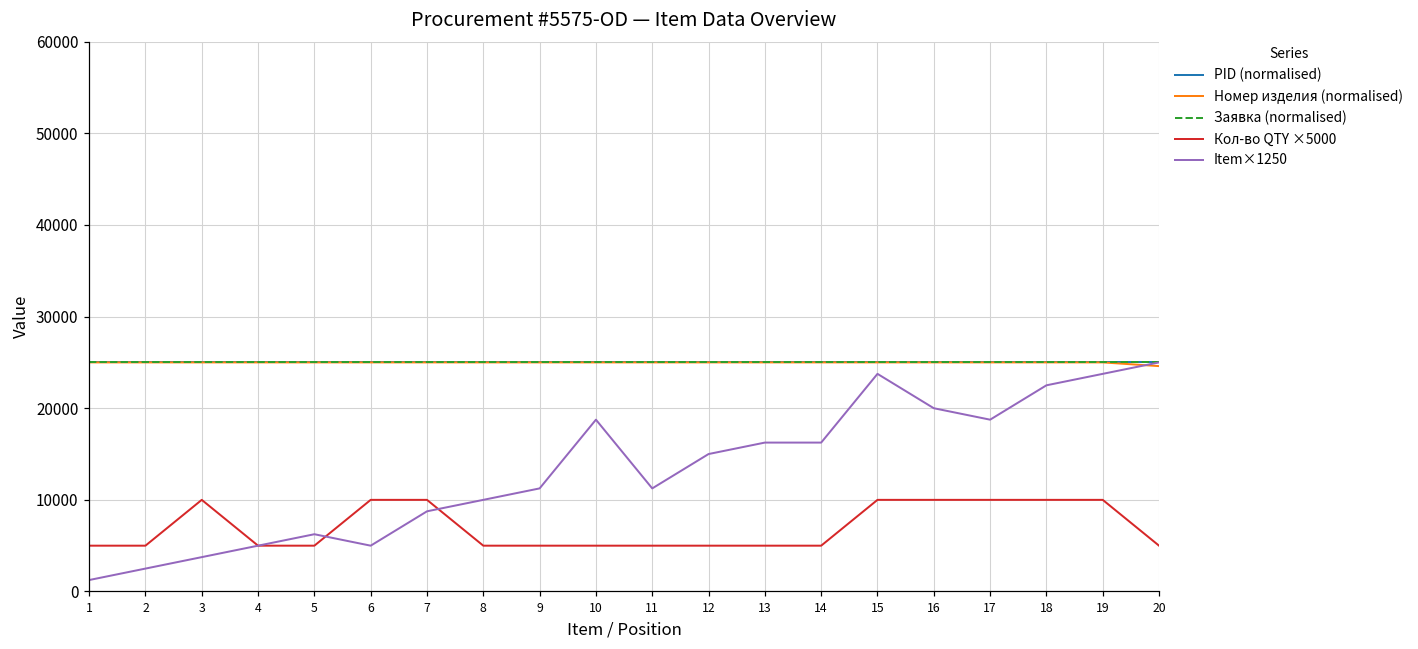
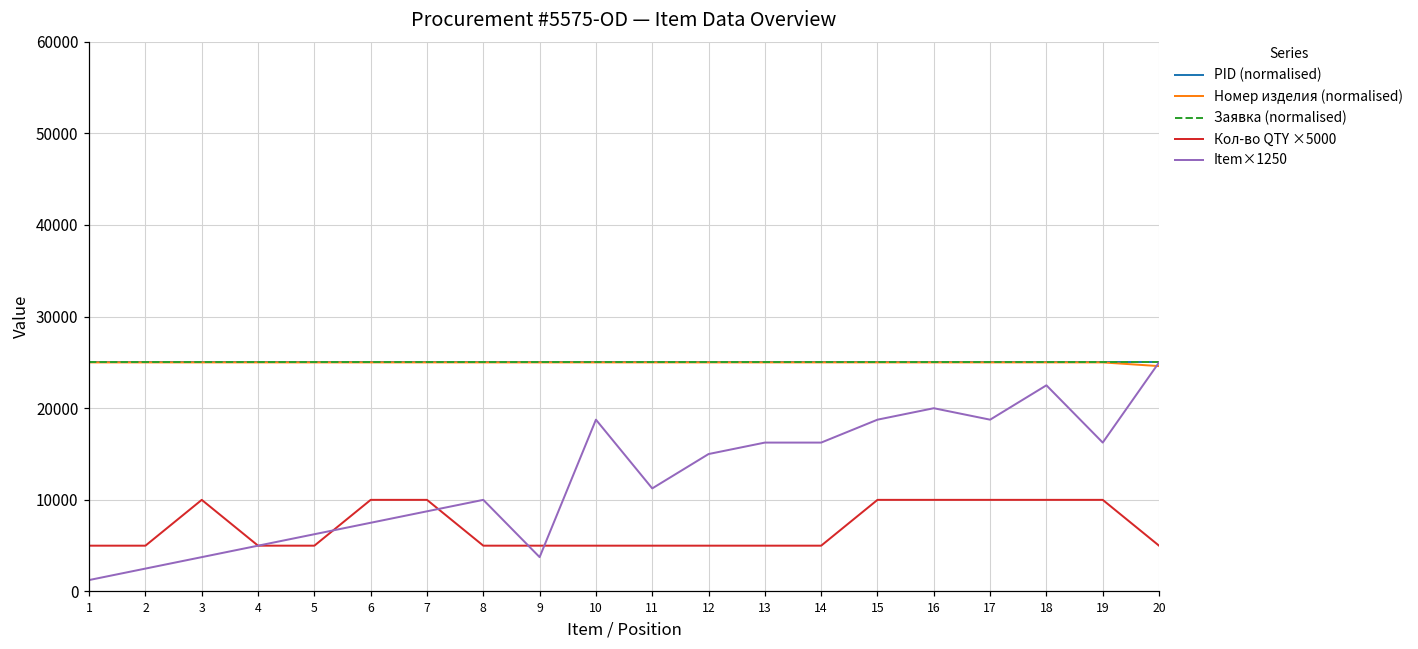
Item×1250, 6: 5000 -> 8000
Item×1250, 9: 11000 -> 4000
Item×1250, 15: 24000 -> 19000
Item×1250, 19: 24000 -> 16000
